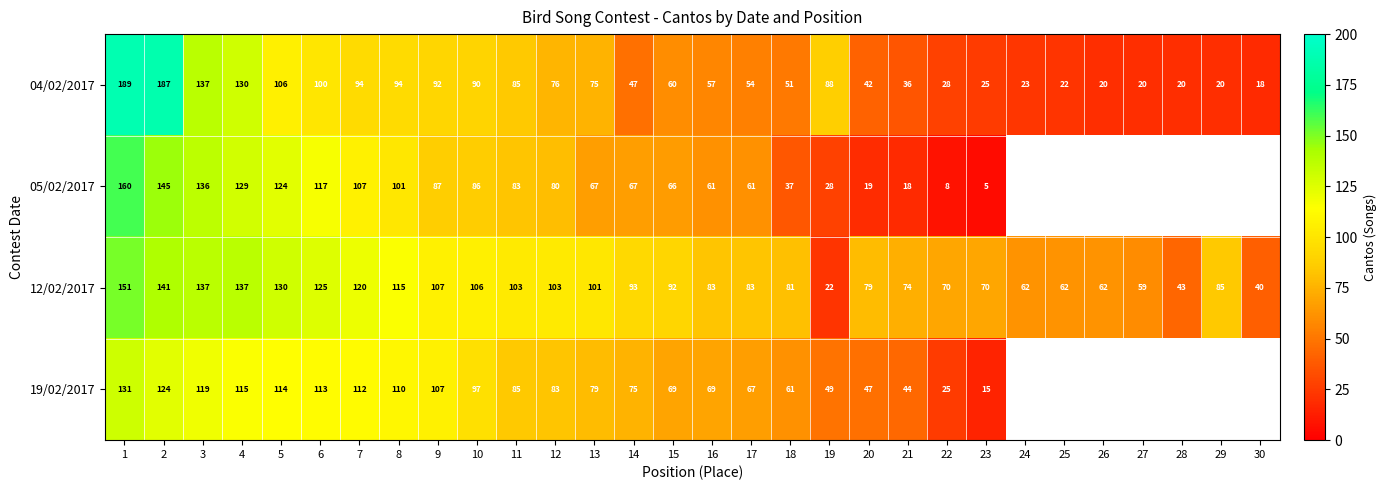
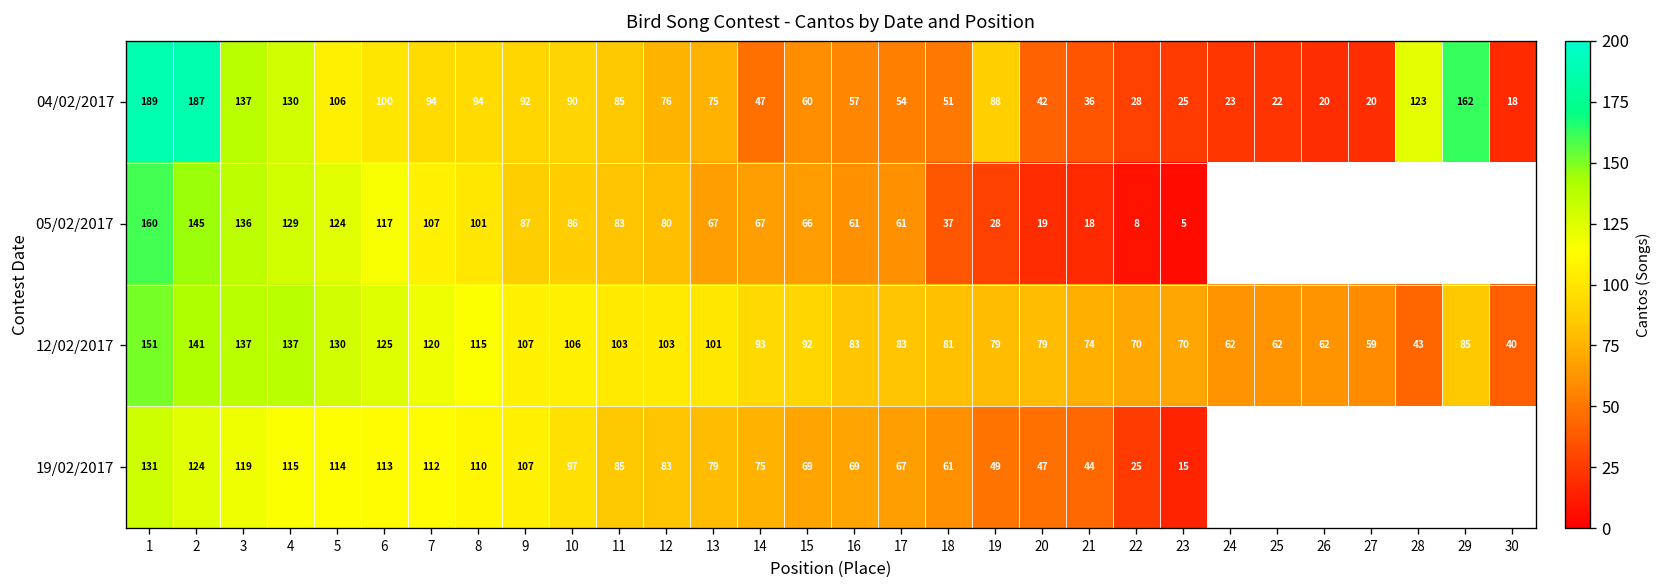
04/02/2017, 28: 20 -> 123
04/02/2017, 29: 20 -> 162
12/02/2017, 19: 22 -> 79
